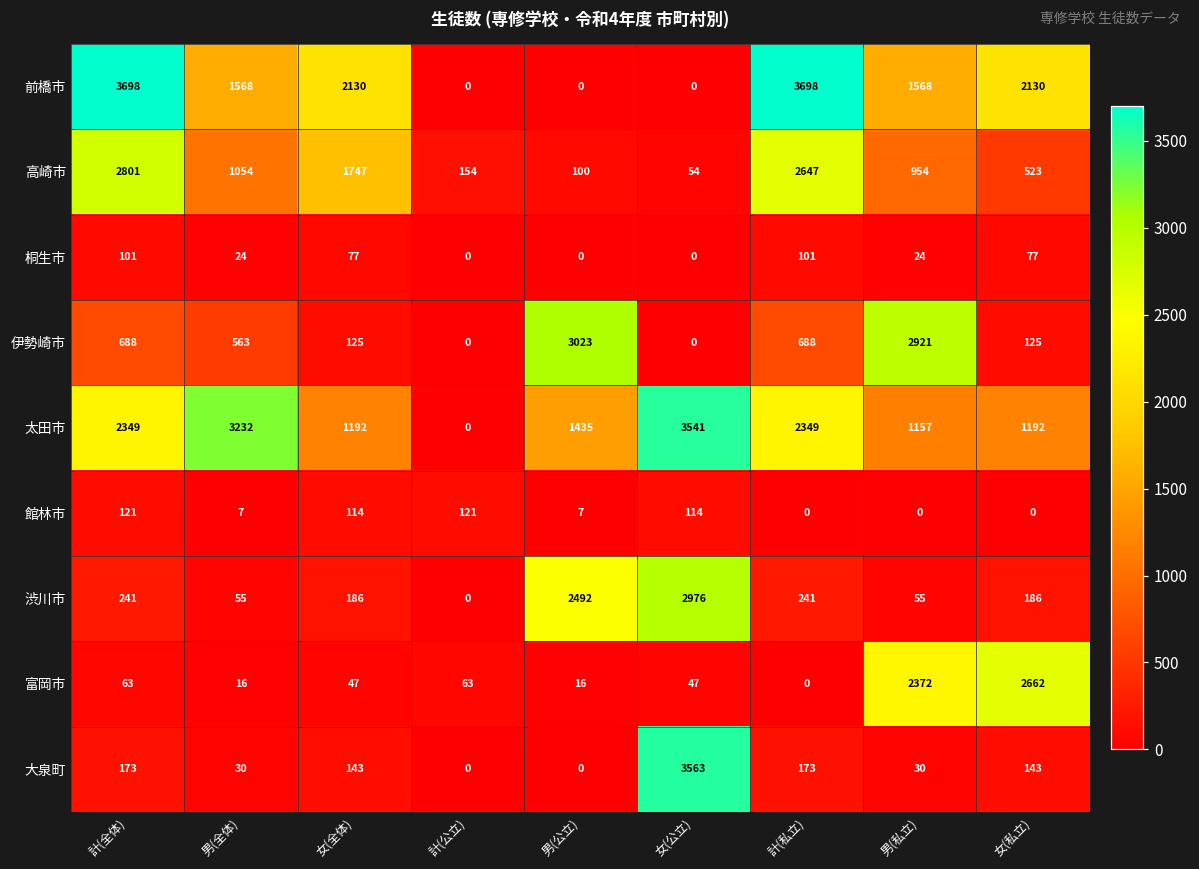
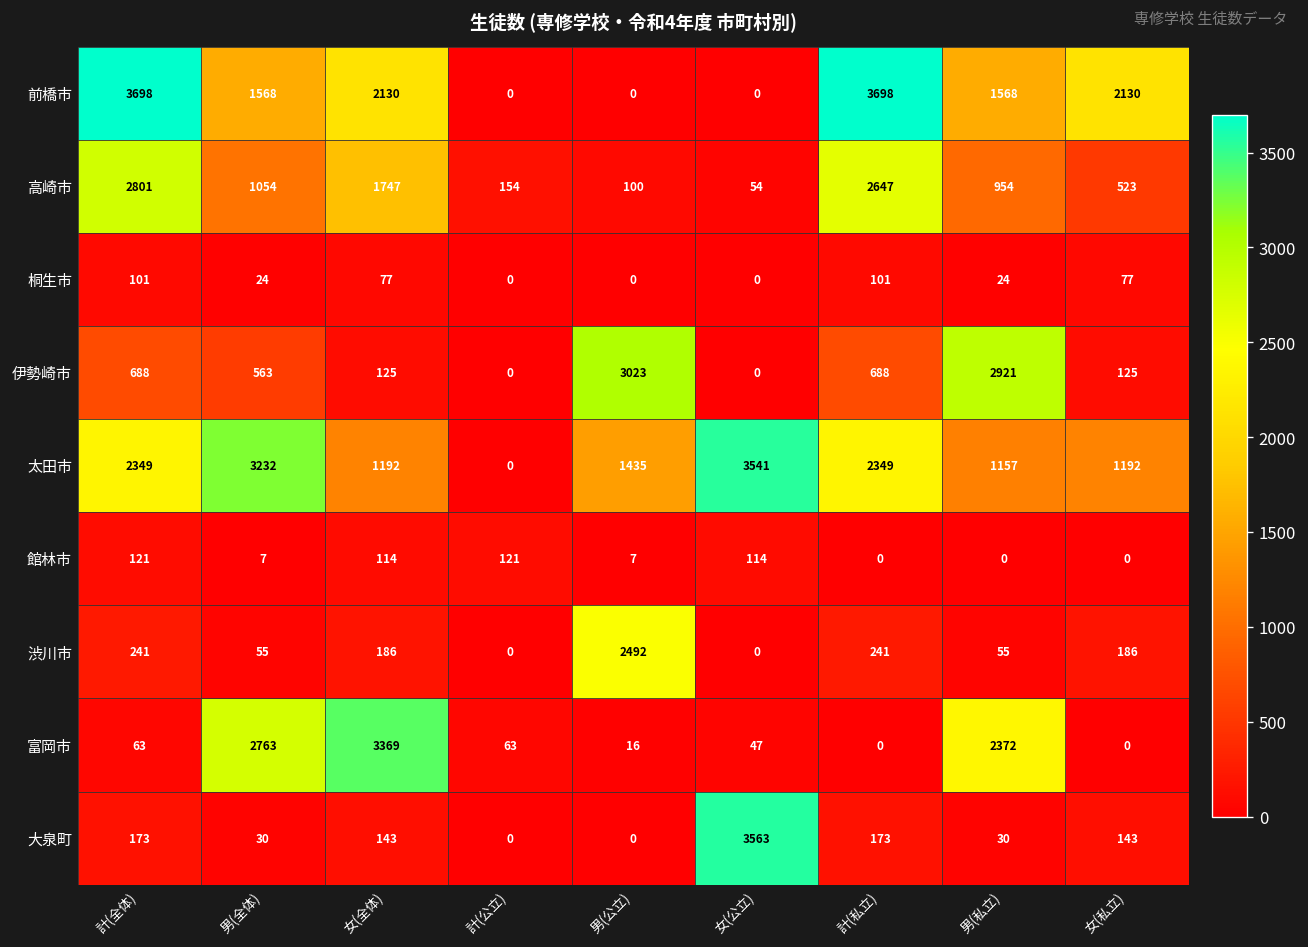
渋川市, 女(公立): 2976 -> 0
富岡市, 男(全体): 16 -> 2763
富岡市, 女(全体): 47 -> 3369
富岡市, 女(私立): 2662 -> 0
